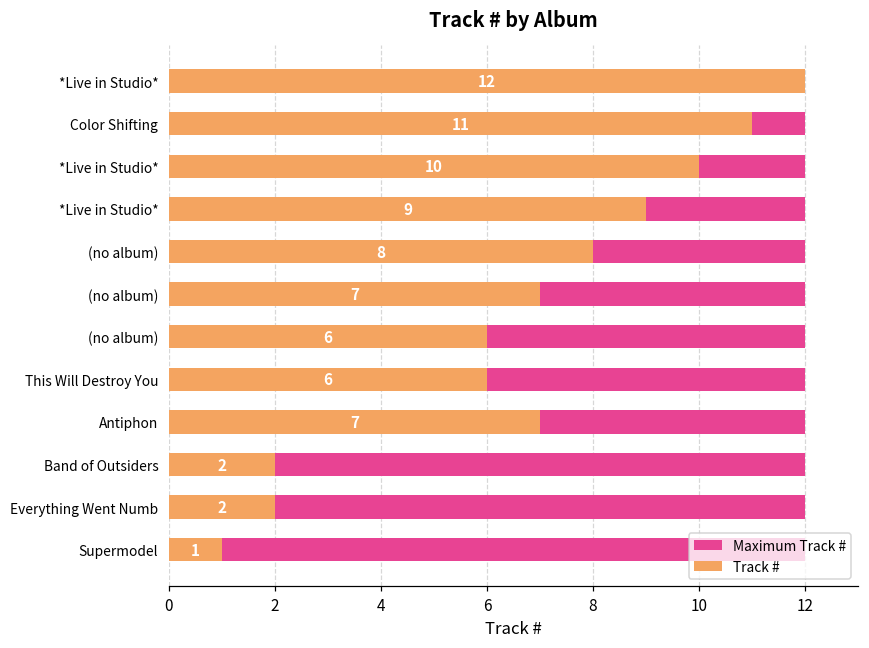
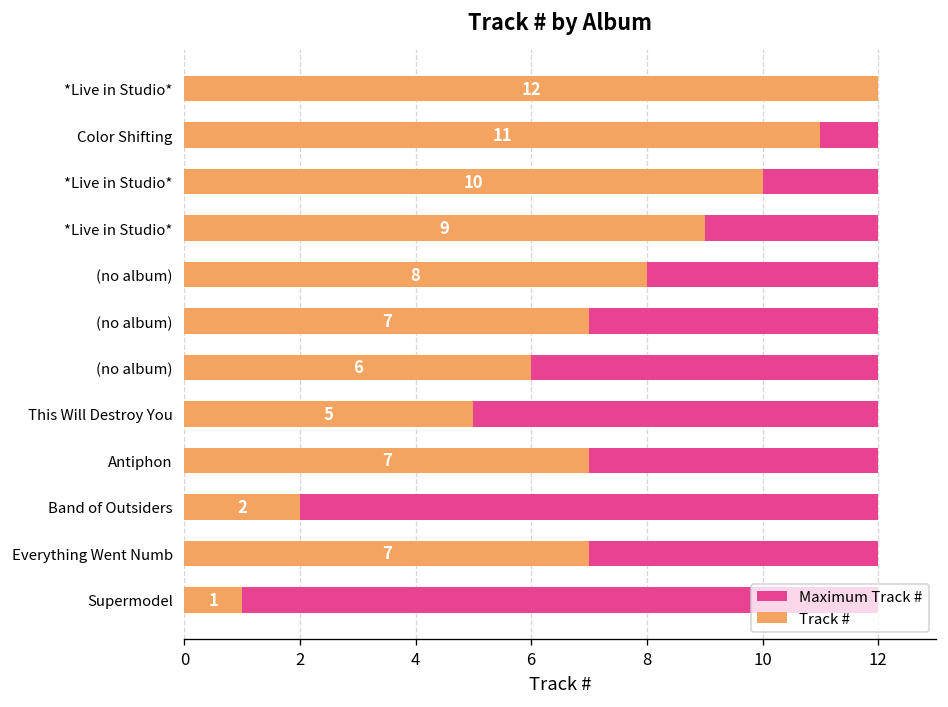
Track #, This Will Destroy You: 6 -> 5
Track #, Everything Went Numb: 2 -> 7
